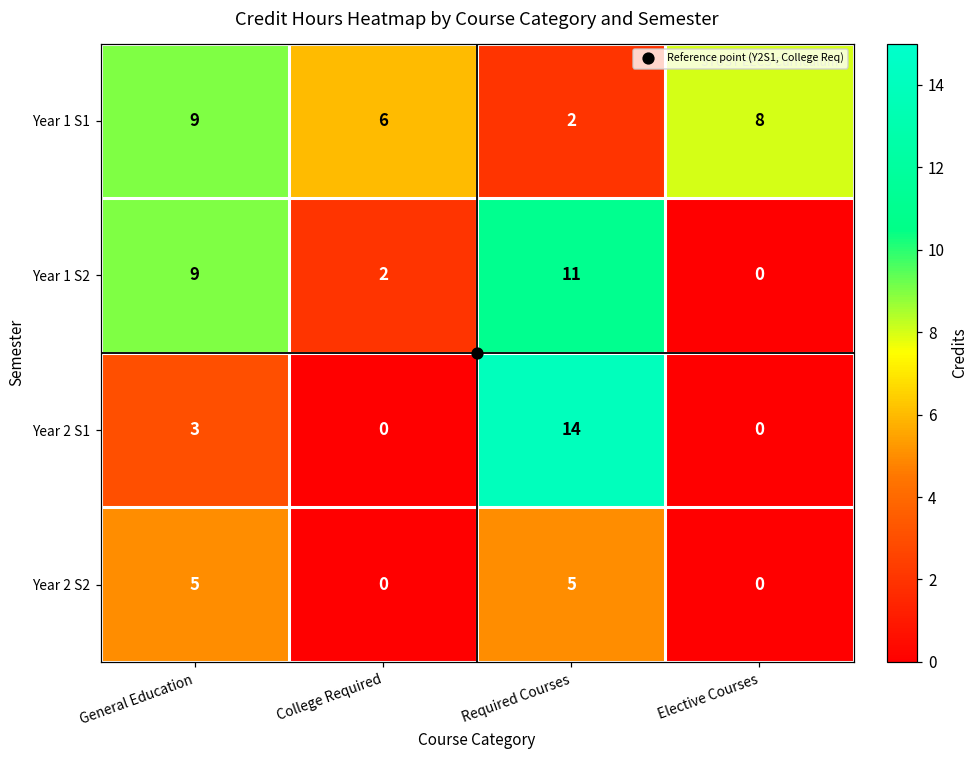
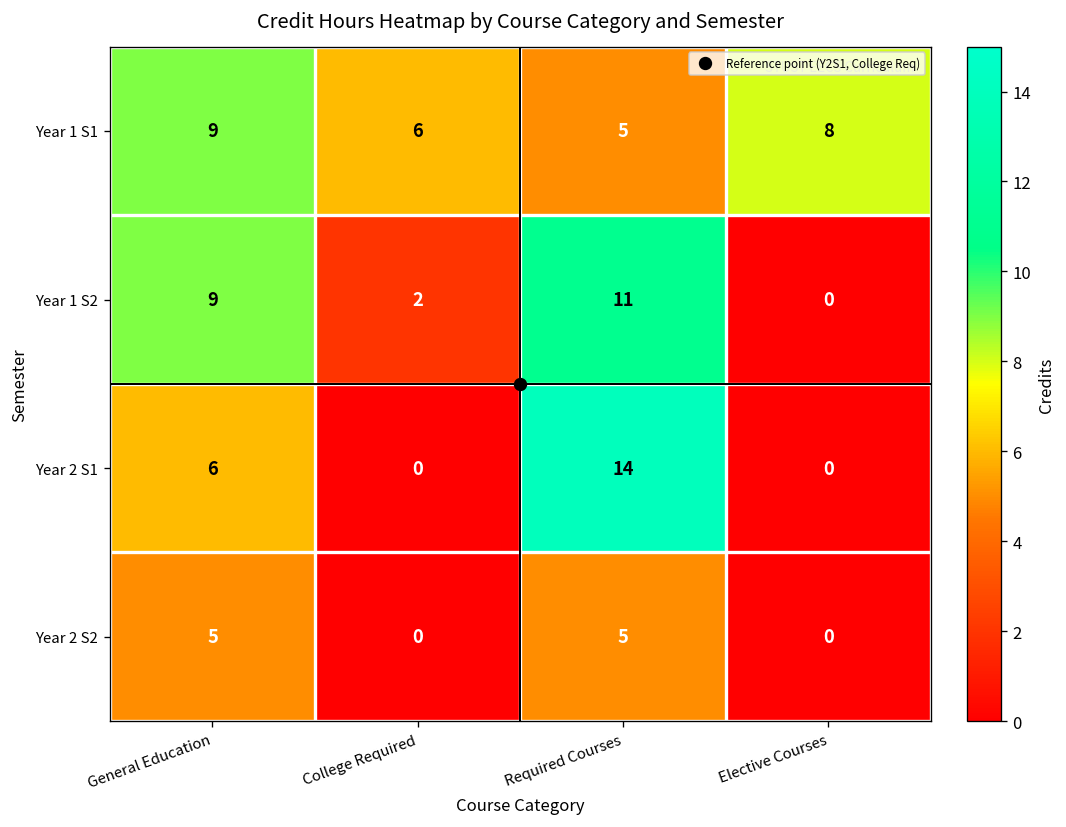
Year 1 S1, Required Courses: 2 -> 5
Year 2 S1, General Education: 3 -> 6
